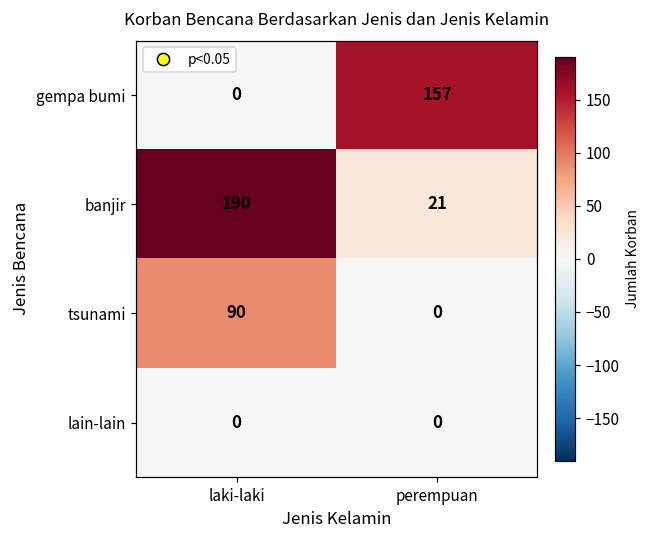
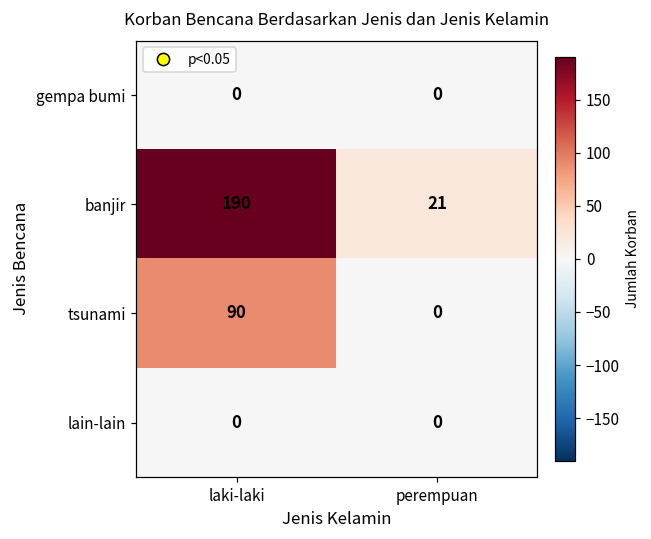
gempa bumi, perempuan: 157 -> 0
